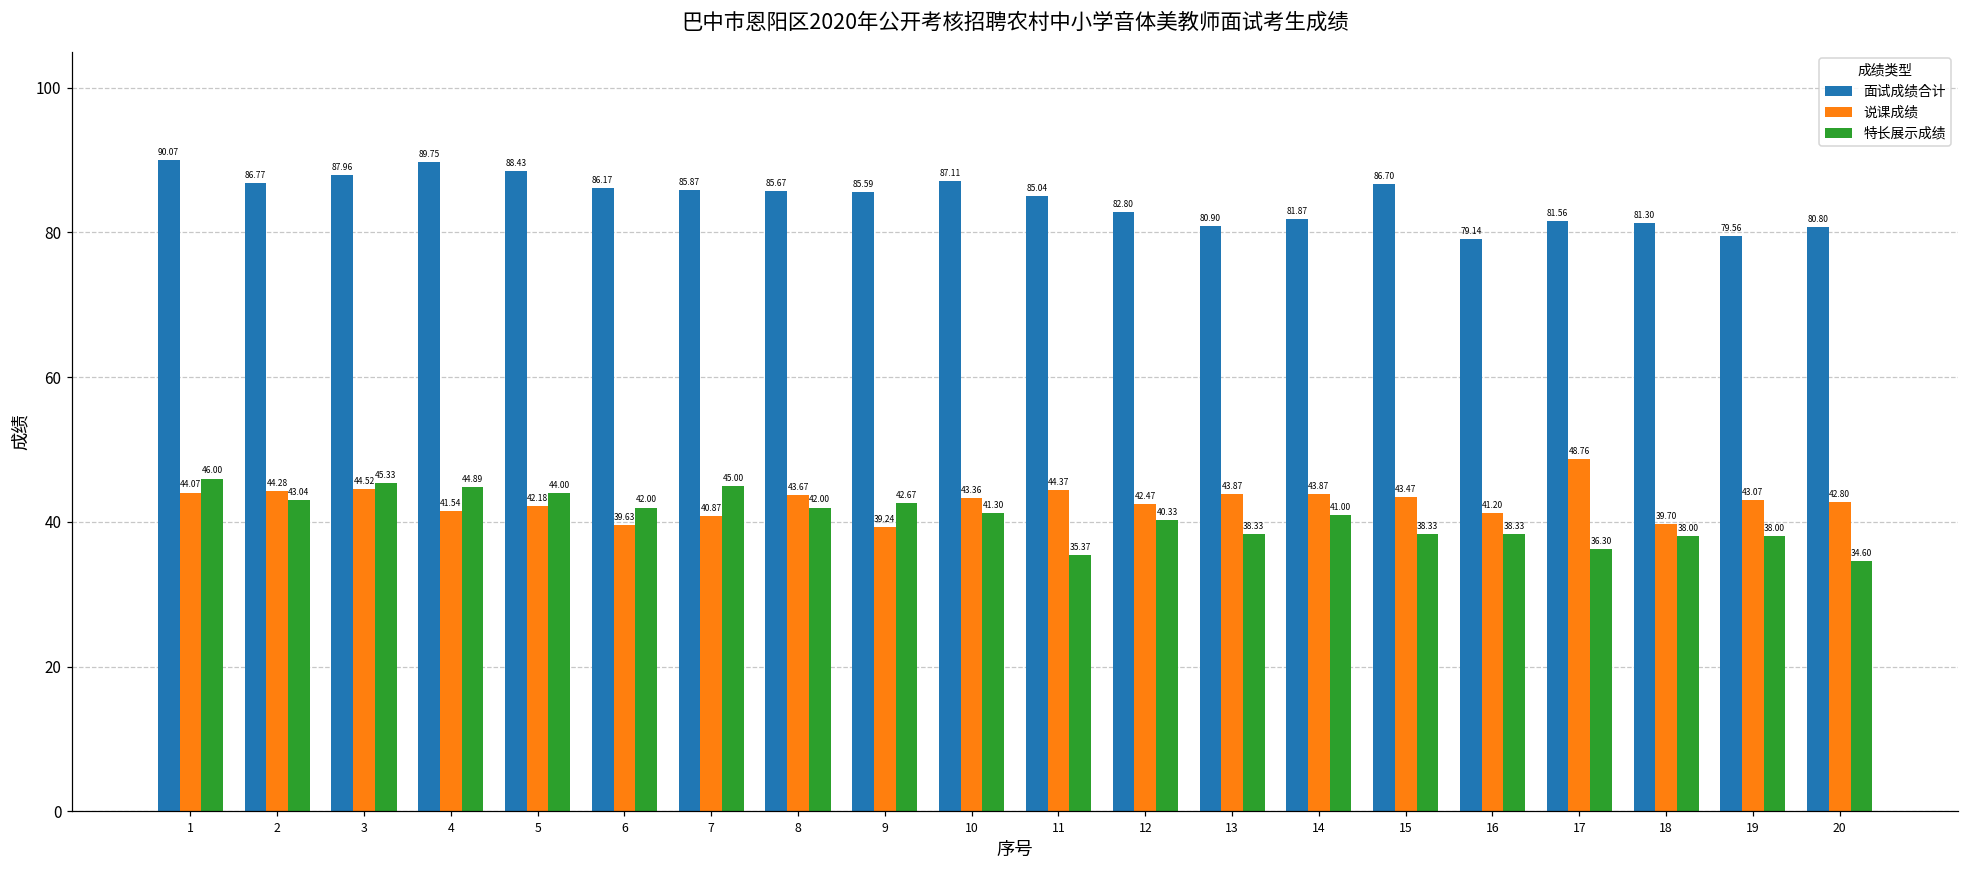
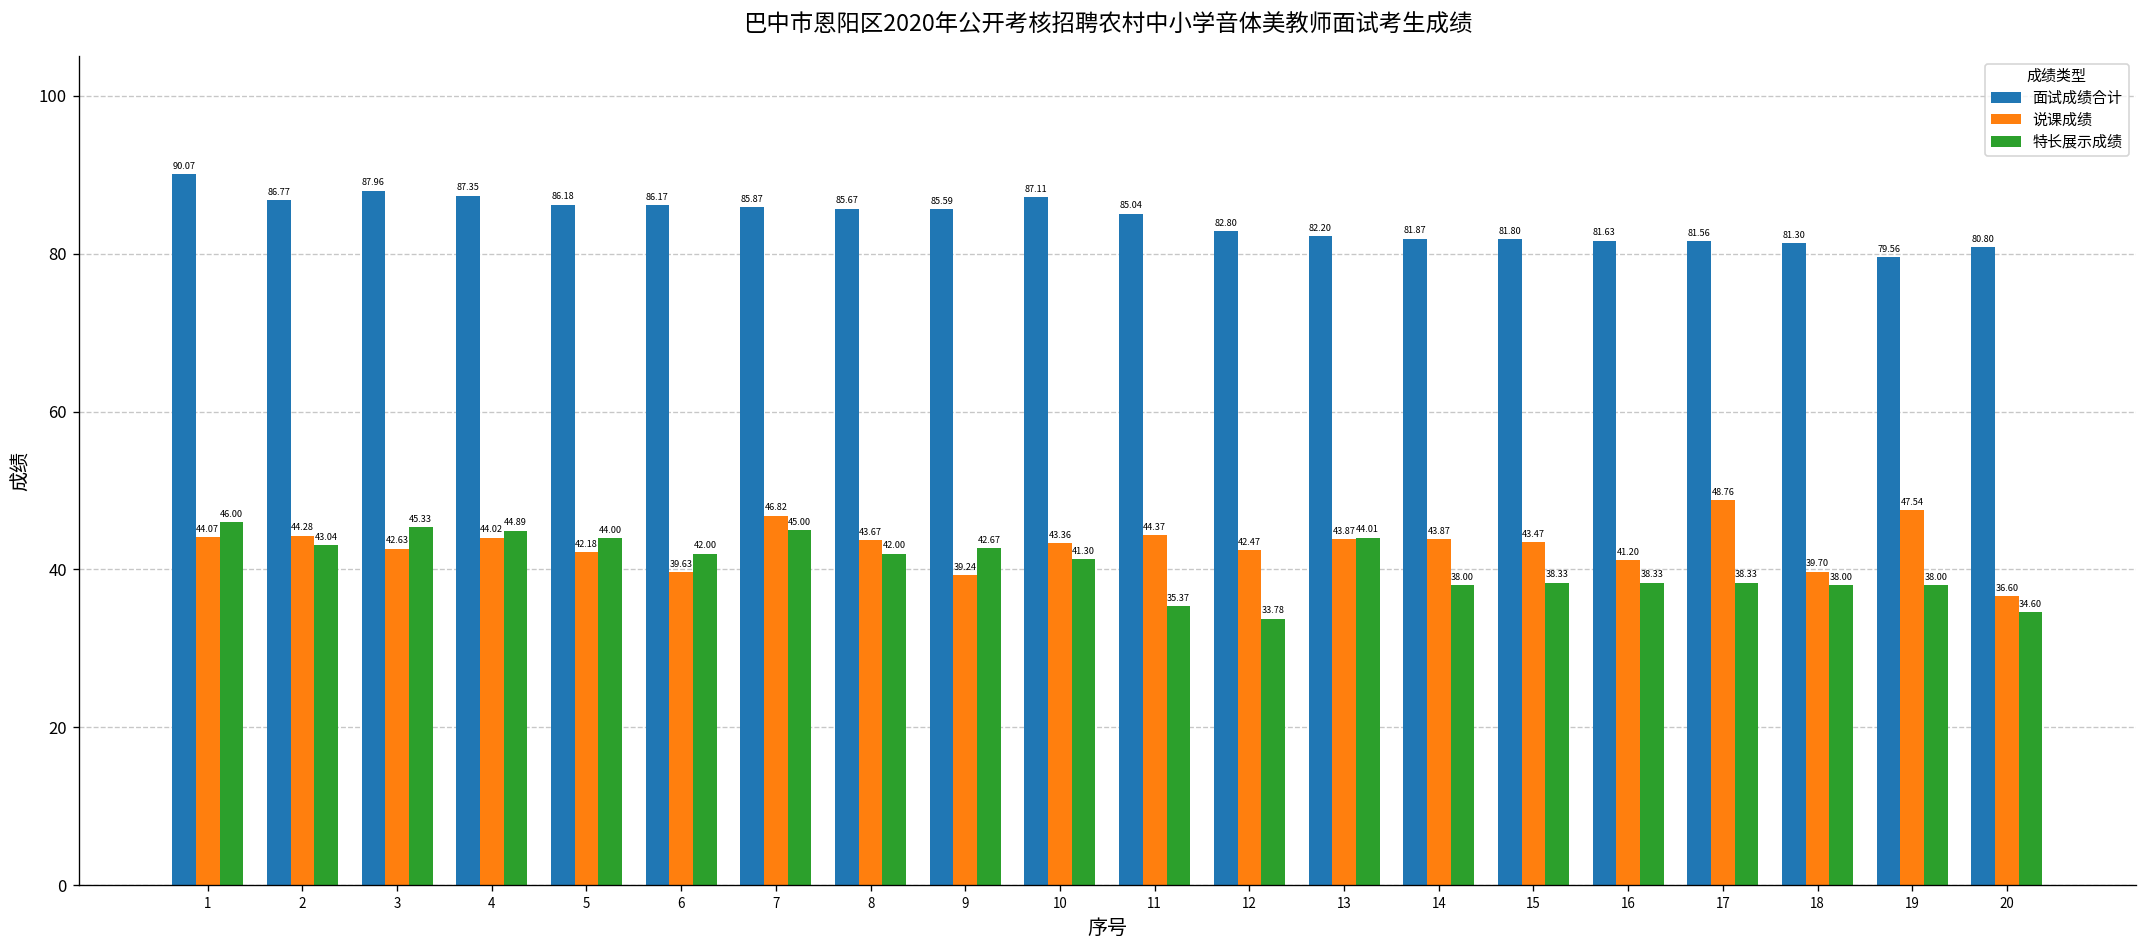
说课成绩, 3: 44.52 -> 42.63
面试成绩合计, 4: 89.75 -> 87.35
说课成绩, 4: 41.54 -> 44.02
面试成绩合计, 5: 88.43 -> 86.18
说课成绩, 7: 40.87 -> 46.82
特长展示成绩, 12: 40.33 -> 33.78
面试成绩合计, 13: 80.90 -> 82.20
特长展示成绩, 13: 38.33 -> 44.01
特长展示成绩, 14: 41.00 -> 38.00
面试成绩合计, 15: 86.70 -> 81.80
面试成绩合计, 16: 79.14 -> 81.63
特长展示成绩, 17: 36.30 -> 38.33
说课成绩, 19: 43.07 -> 47.54
说课成绩, 20: 42.80 -> 36.60
